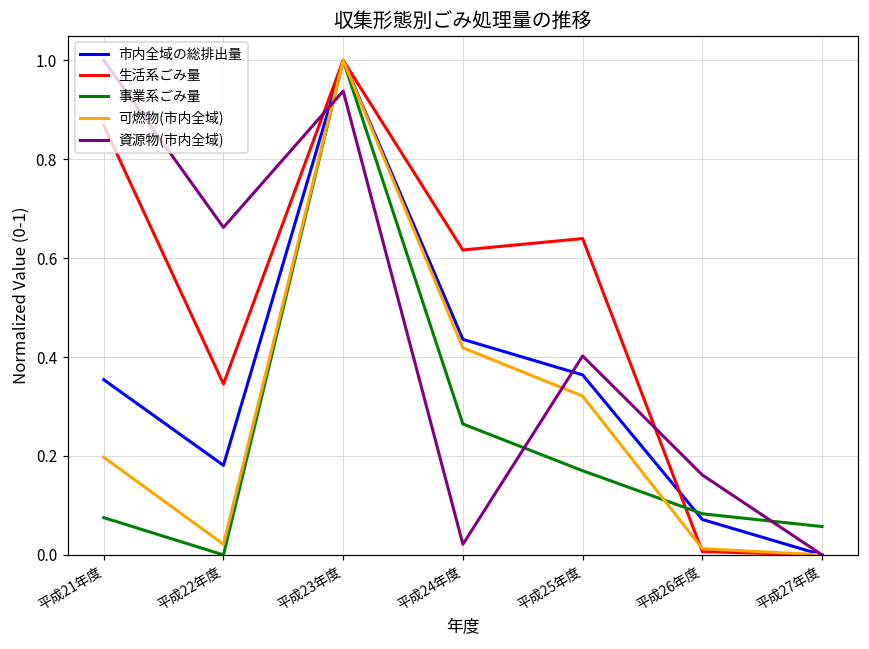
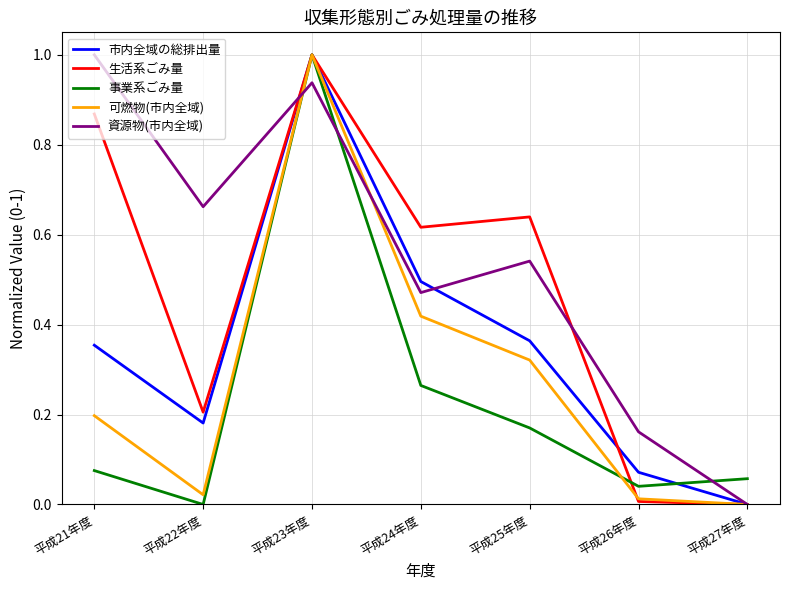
生活系ごみ量, 平成22年度: 0.35 -> 0.21
市内全域の総排出量, 平成24年度: 0.44 -> 0.50
資源物(市内全域), 平成24年度: 0.02 -> 0.47
資源物(市内全域), 平成25年度: 0.40 -> 0.54
事業系ごみ量, 平成26年度: 0.08 -> 0.04
